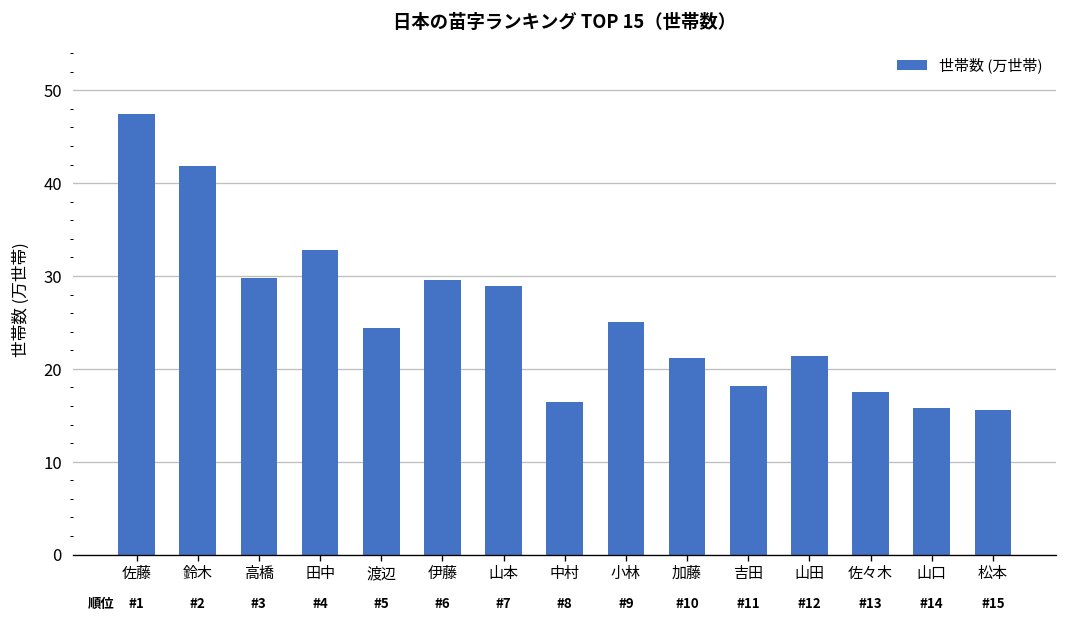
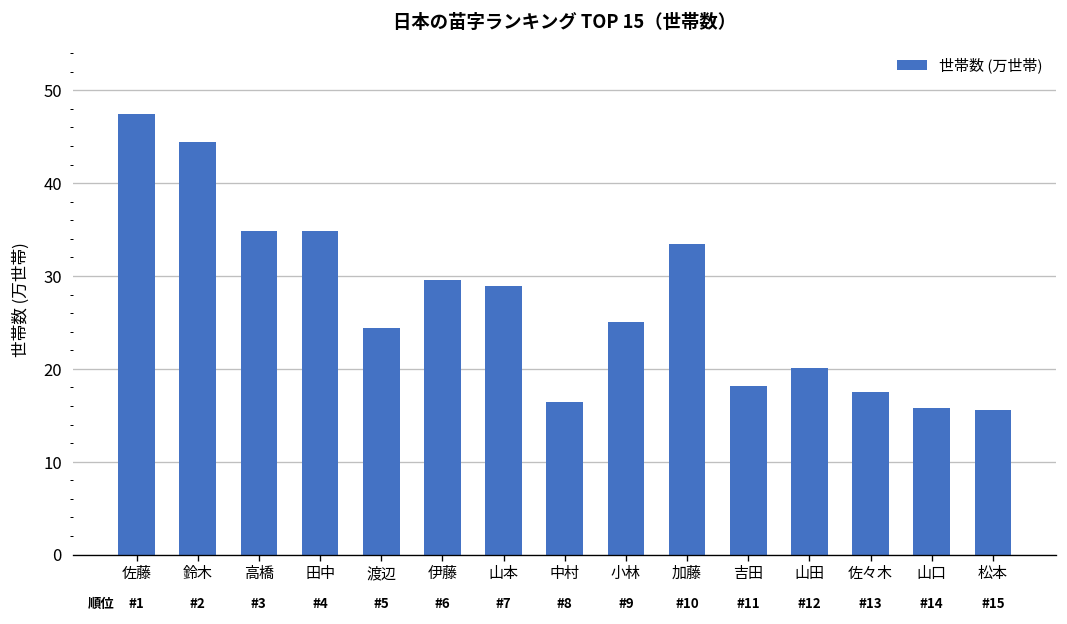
鈴木: 42 -> 44
高橋: 30 -> 35
田中: 33 -> 35
加藤: 21 -> 33
山田: 21 -> 20
